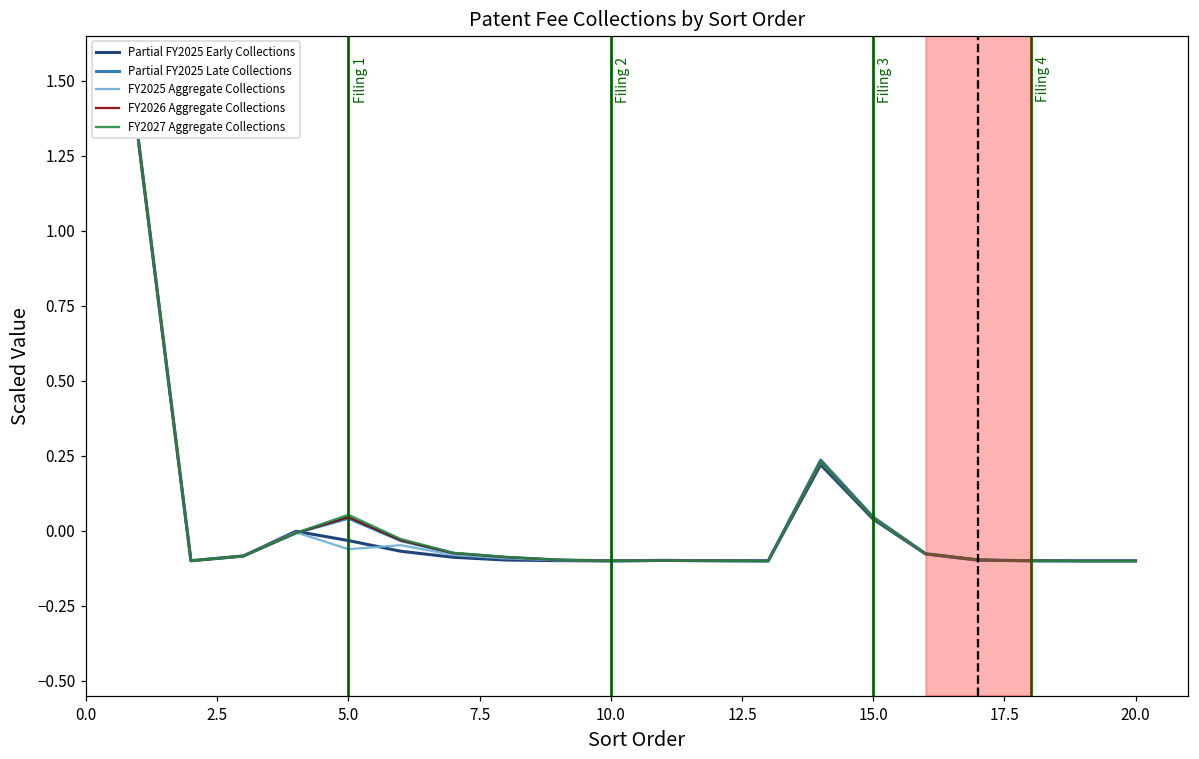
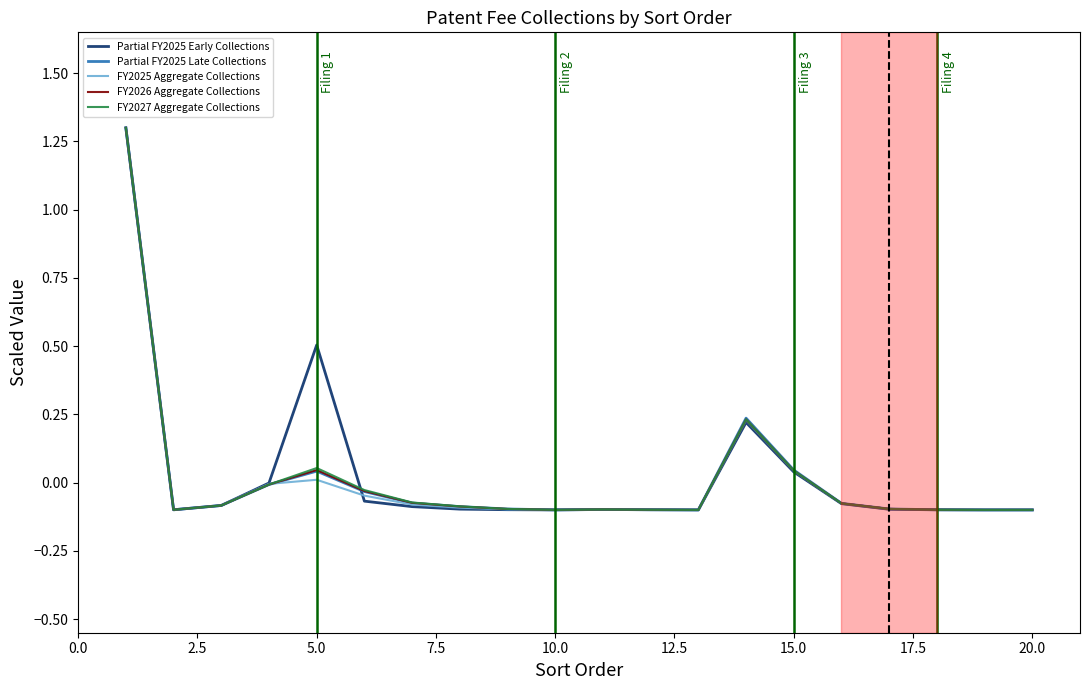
Partial FY2025 Early Collections, 5.0: -0.03 -> 0.50
FY2025 Aggregate Collections, 5.0: -0.06 -> 0.01
